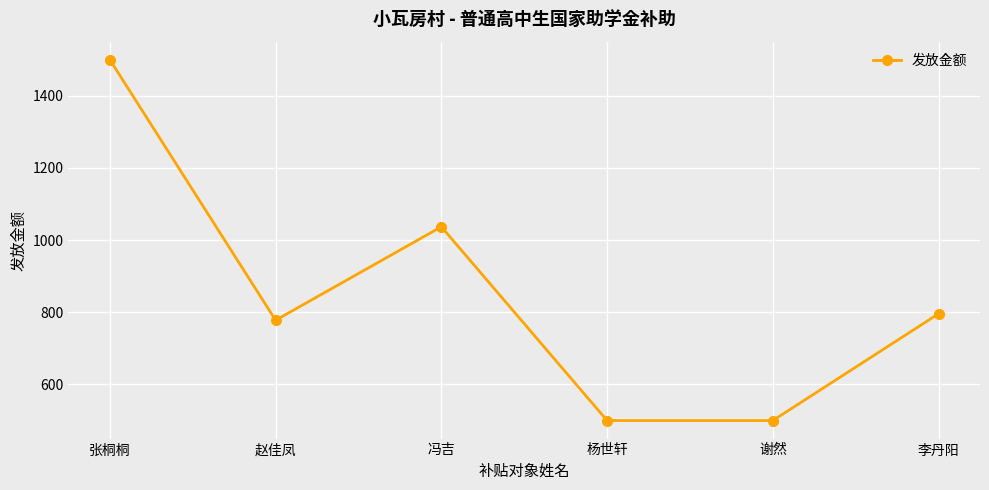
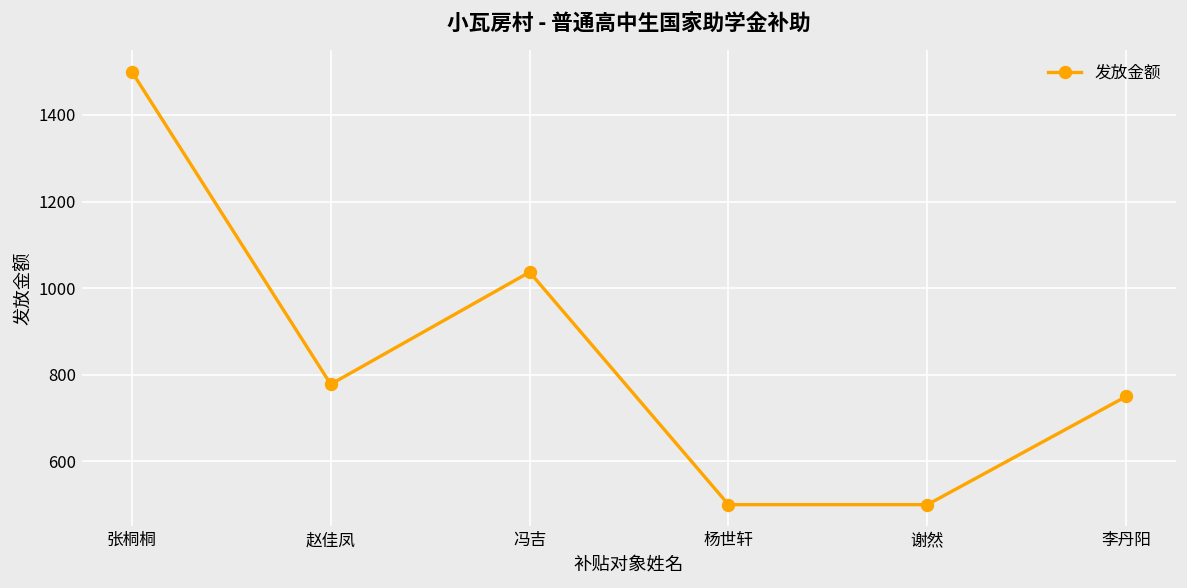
李丹阳: 800 -> 750
